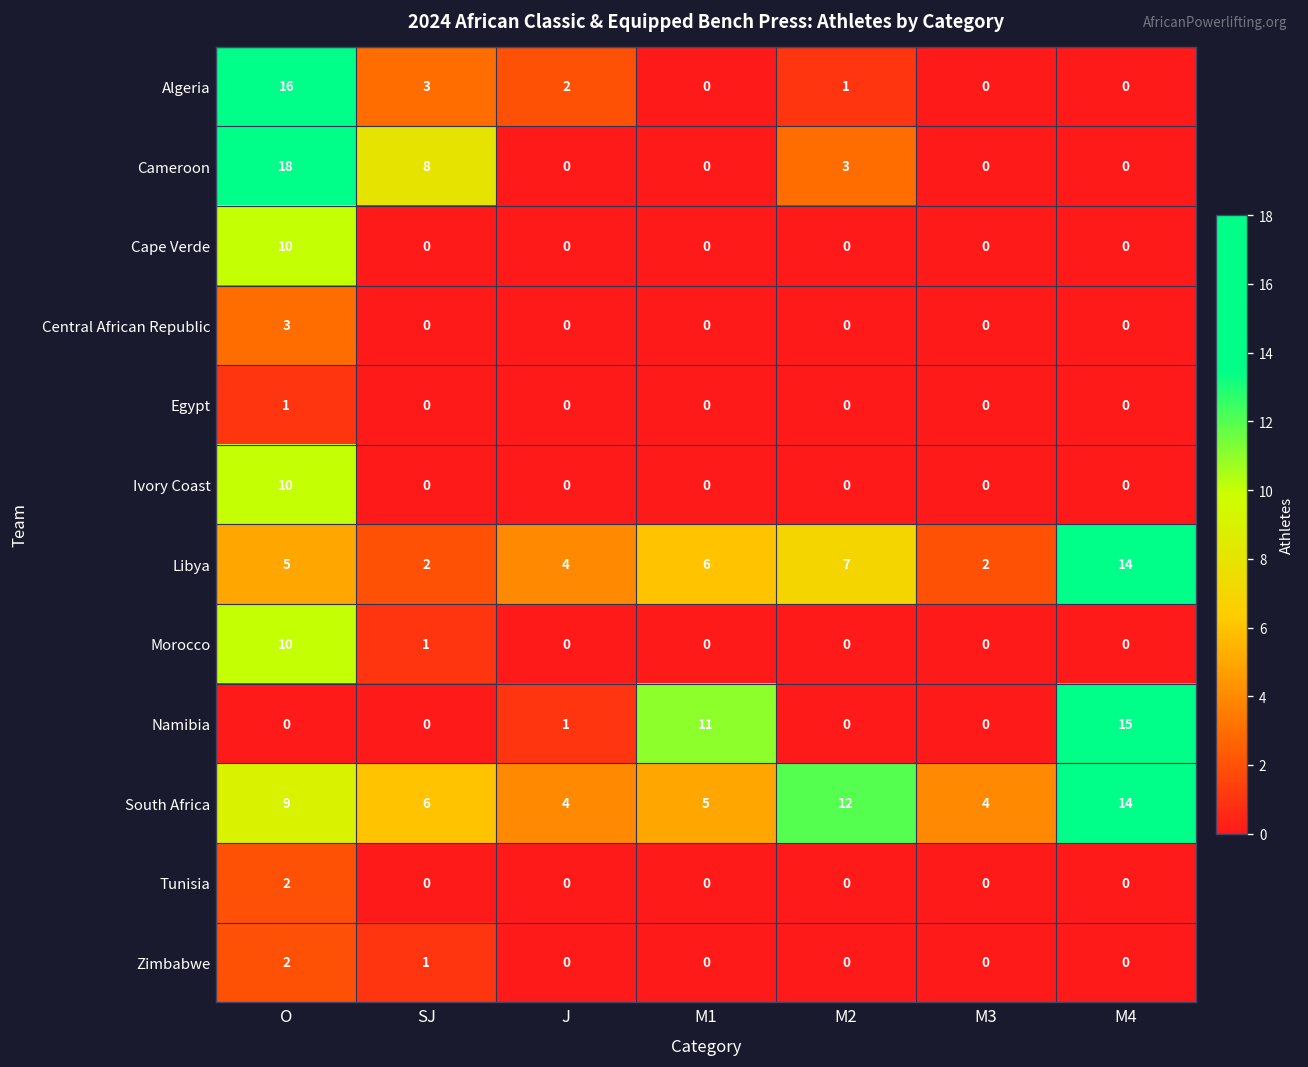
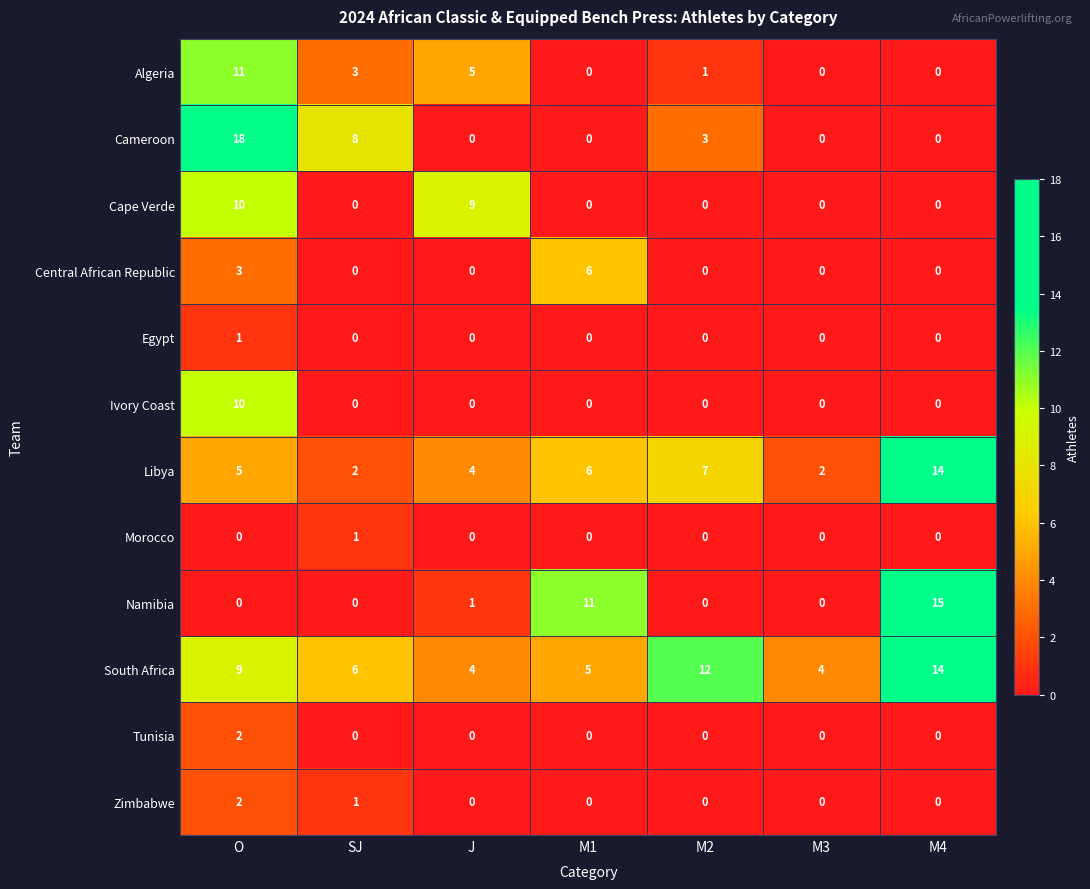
Algeria, O: 16 -> 11
Algeria, J: 2 -> 5
Cape Verde, J: 0 -> 9
Central African Republic, M1: 0 -> 6
Morocco, O: 10 -> 0
